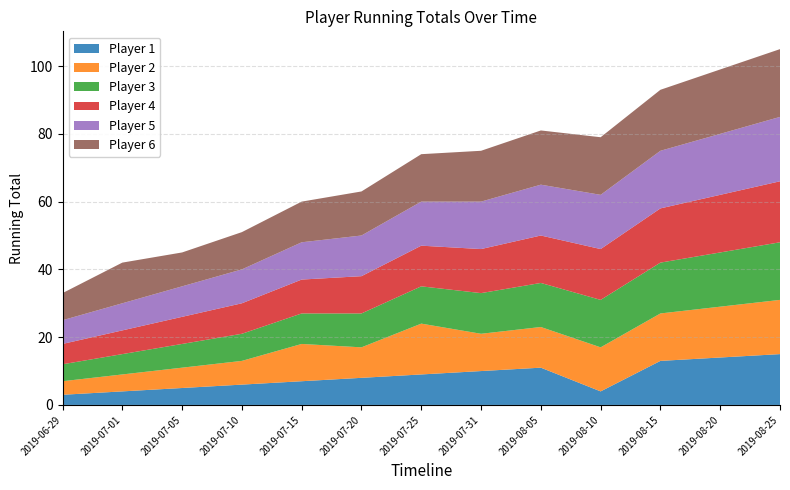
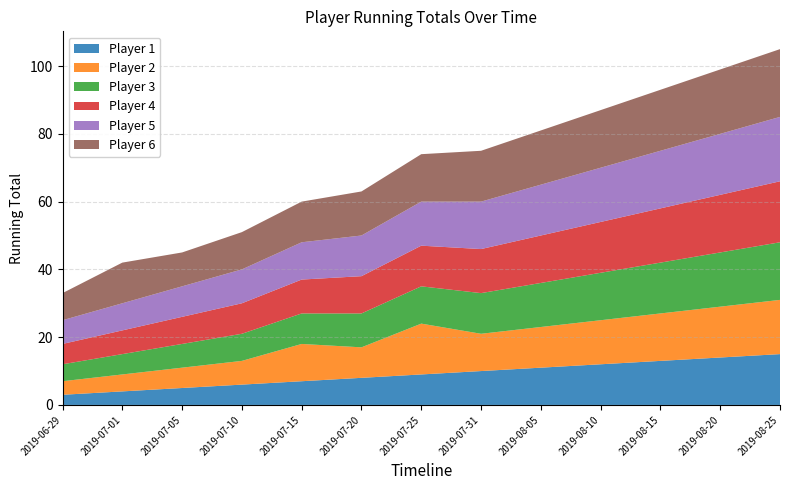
Player 1, 2019-08-10: 4 -> 12
